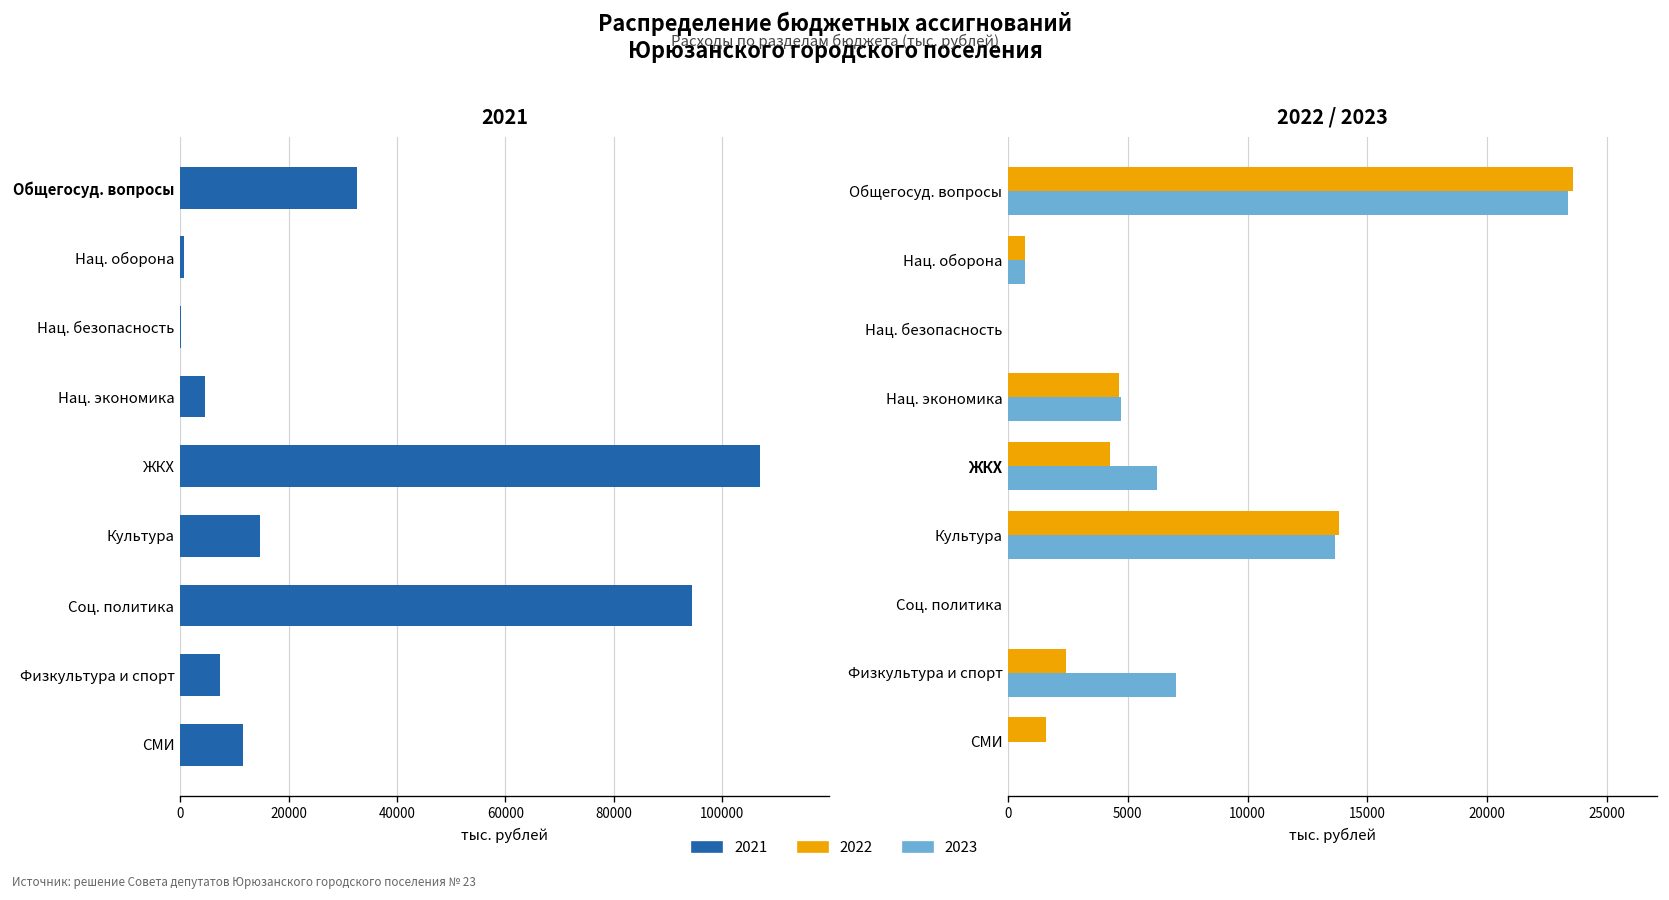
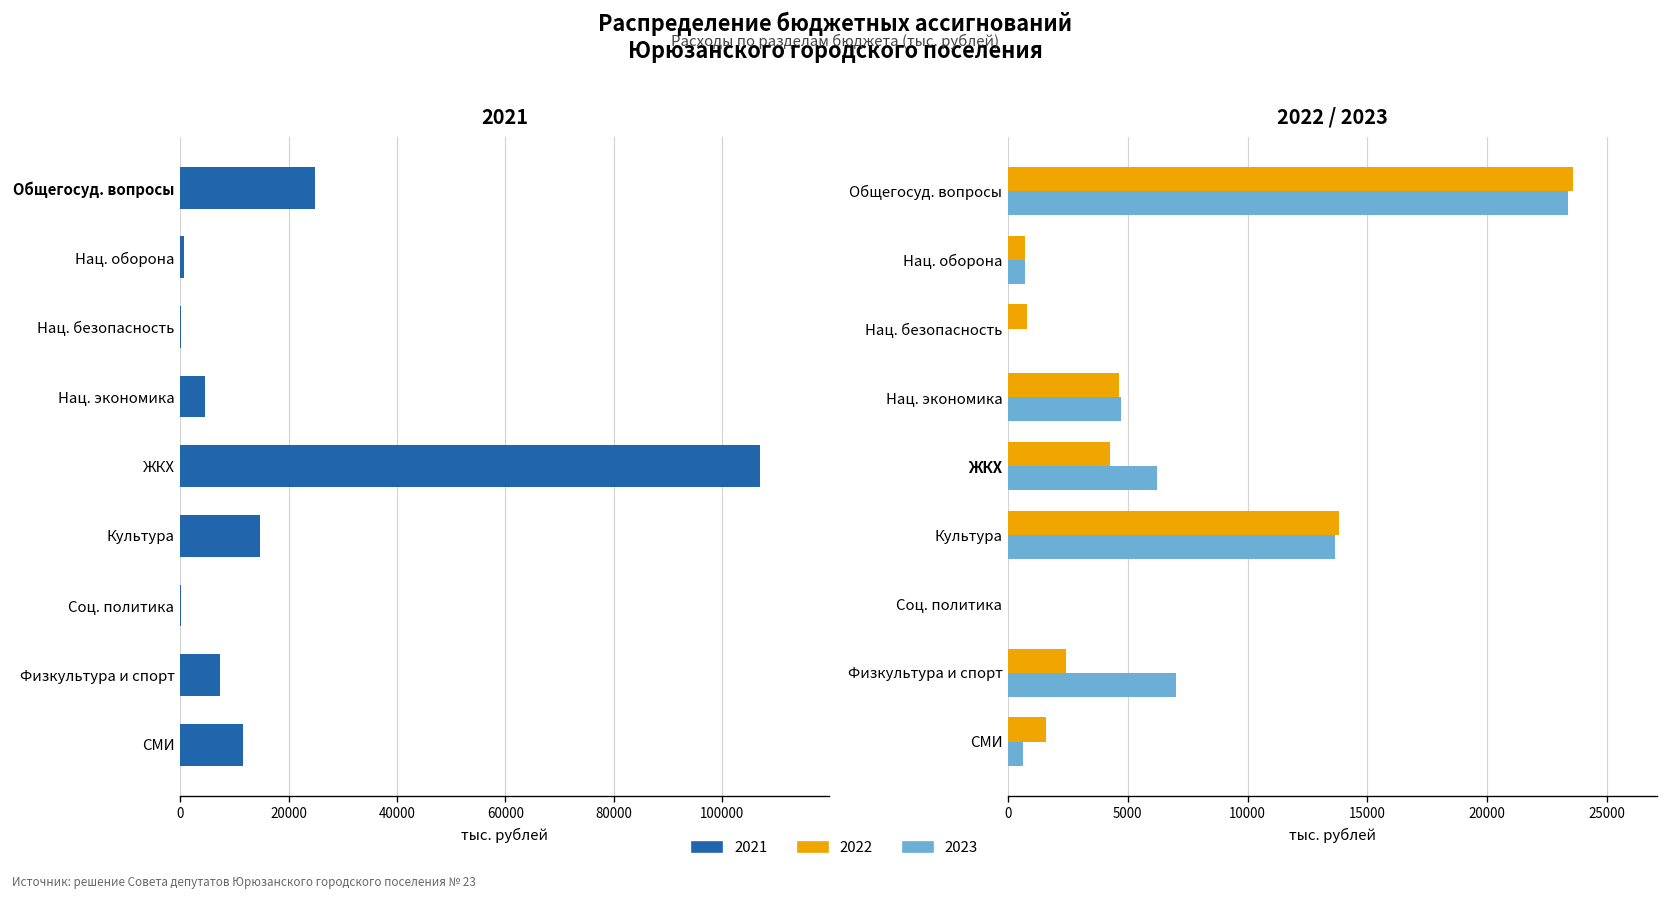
2021, Общегосуд. вопросы: 33000 -> 25000
2021, Соц. политика: 94000 -> 0
2022 / 2023, 2022, Нац. безопасность: 0 -> 800
2022 / 2023, 2023, СМИ: 0 -> 600
